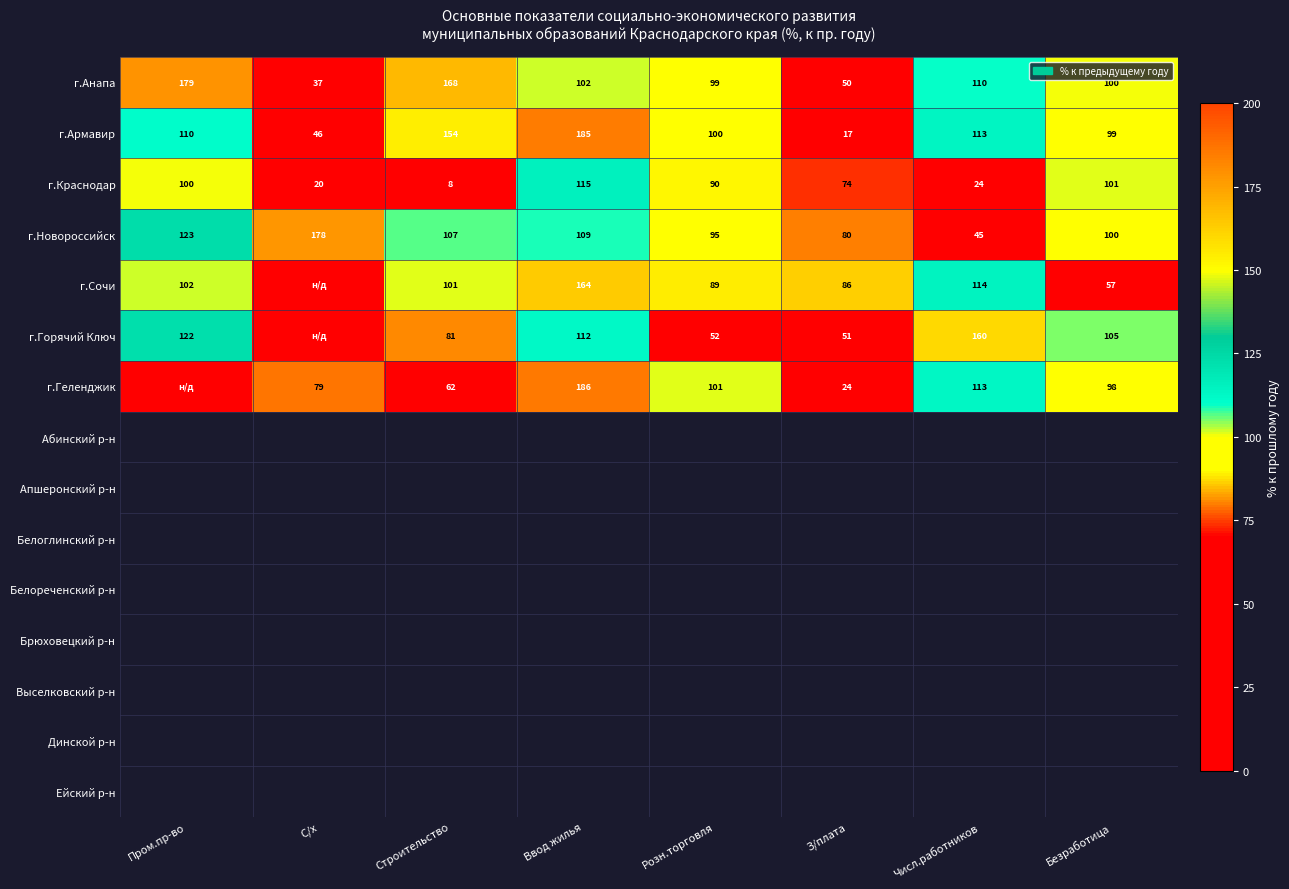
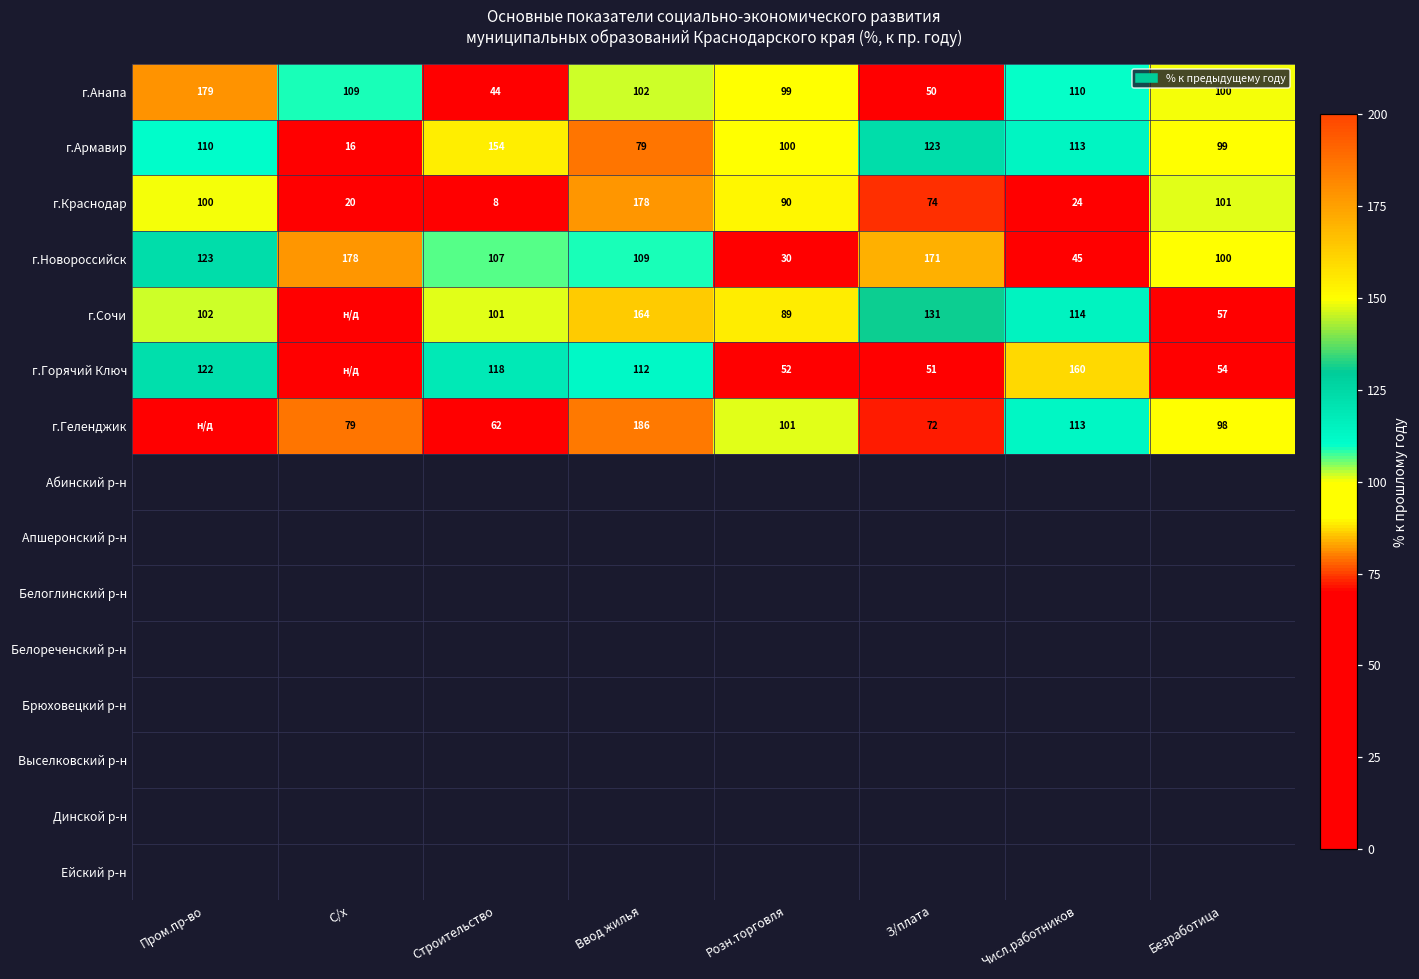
г.Анапа, С/х: 37 -> 109
г.Анапа, Строительство: 168 -> 44
г.Армавир, С/х: 46 -> 16
г.Армавир, Ввод жилья: 185 -> 79
г.Армавир, З/плата: 17 -> 123
г.Краснодар, Ввод жилья: 115 -> 178
г.Новороссийск, Розн.торговля: 95 -> 30
г.Новороссийск, З/плата: 80 -> 171
г.Сочи, З/плата: 86 -> 131
г.Горячий Ключ, Строительство: 81 -> 118
г.Горячий Ключ, Безработица: 105 -> 54
г.Геленджик, З/плата: 24 -> 72
